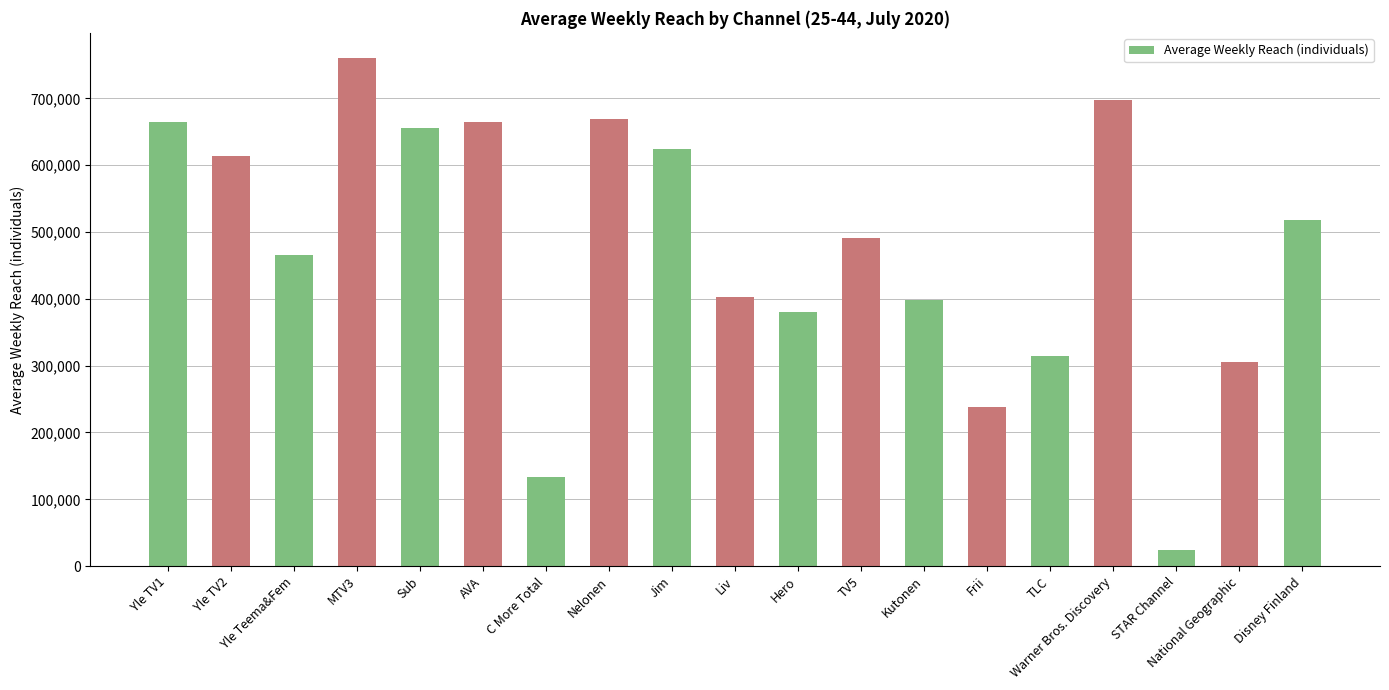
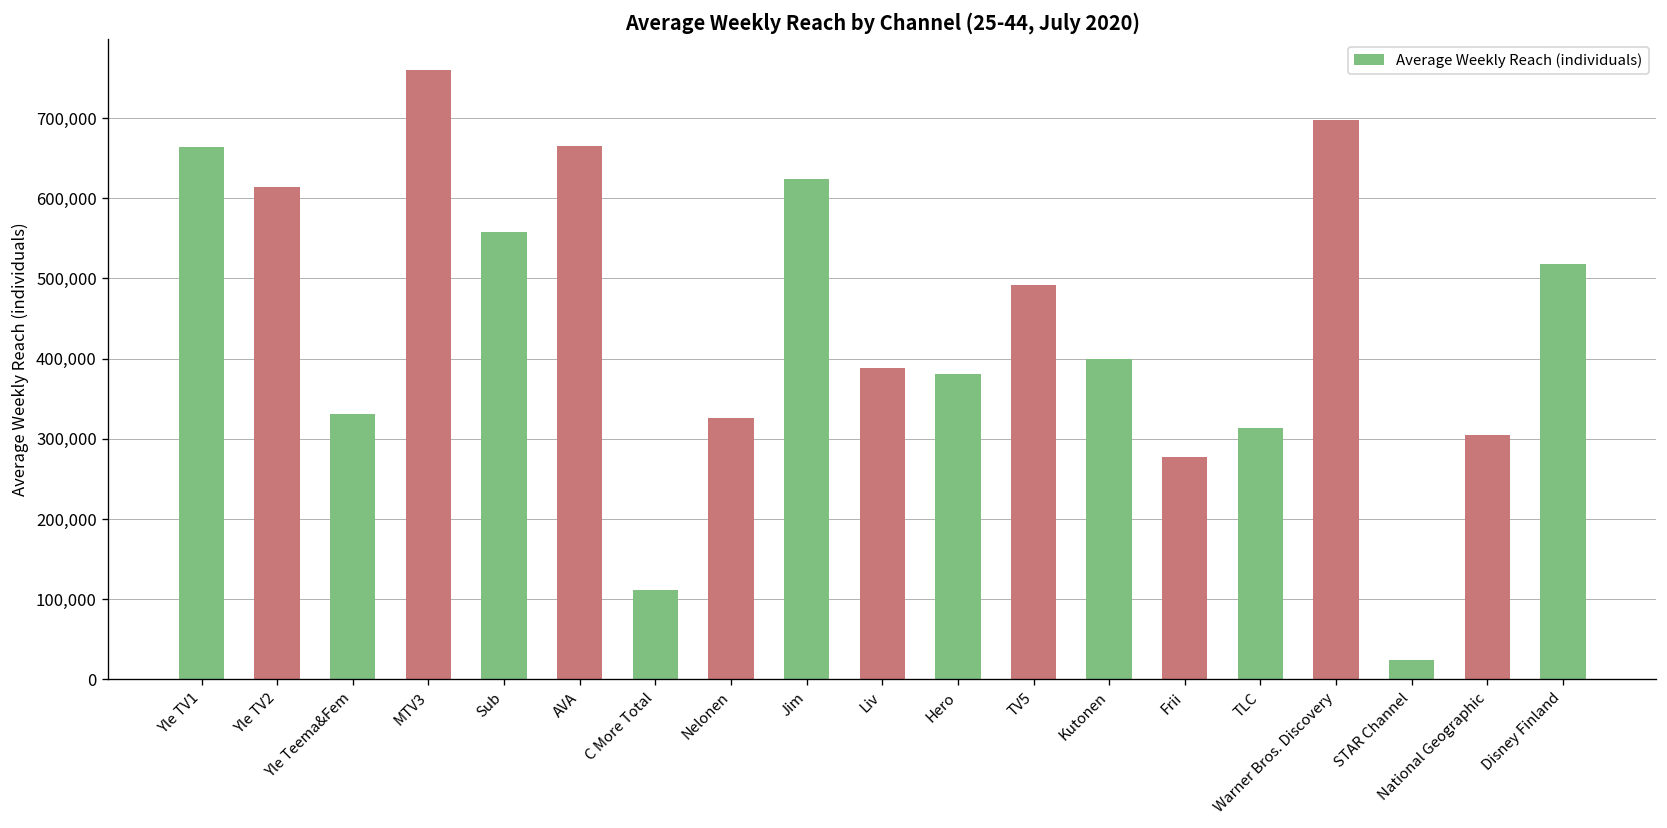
Yle Teema&Fem: 470,000 -> 330,000
Sub: 660,000 -> 560,000
C More Total: 130,000 -> 110,000
Nelonen: 670,000 -> 330,000
Liv: 400,000 -> 390,000
Frii: 240,000 -> 280,000
